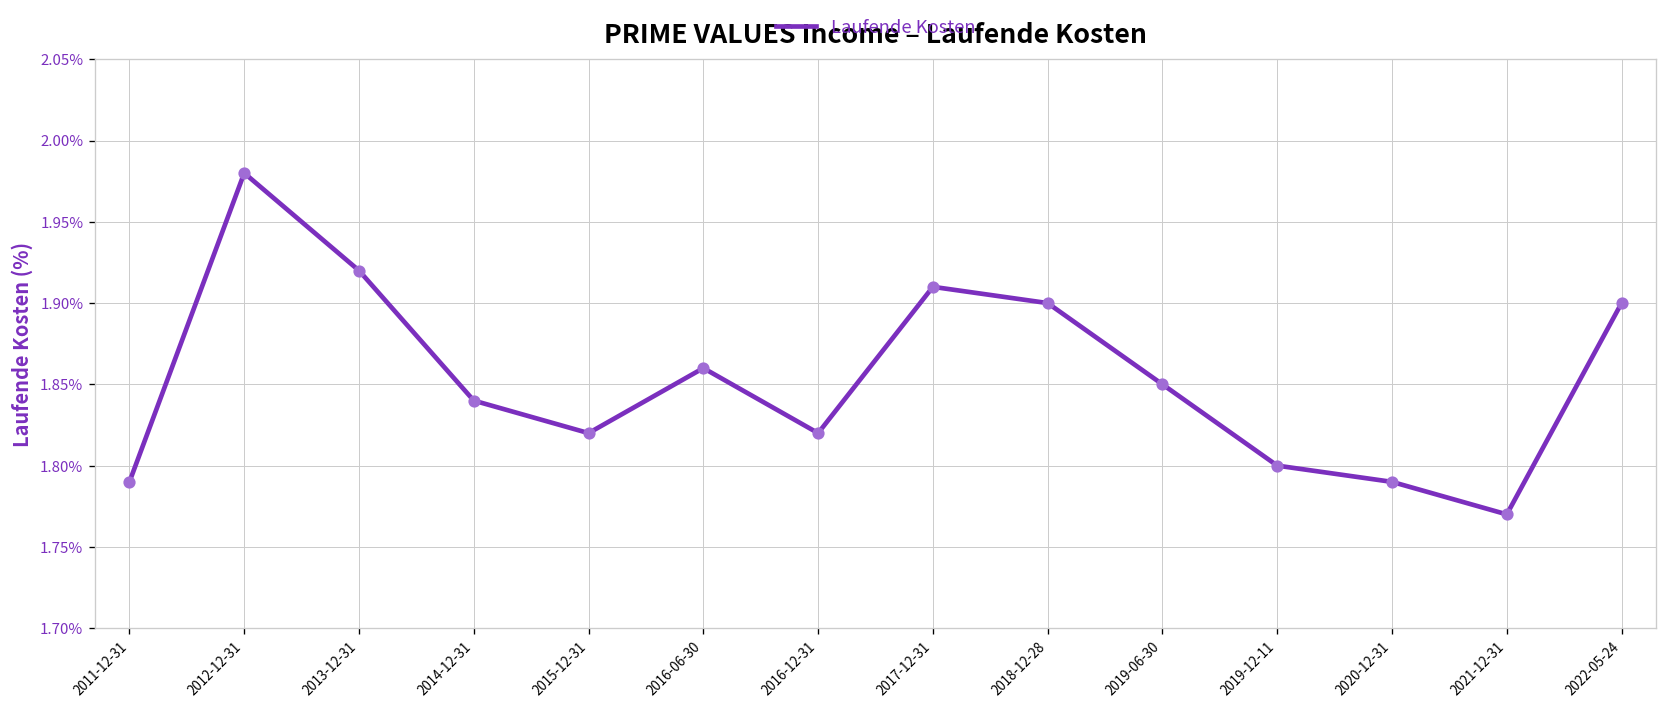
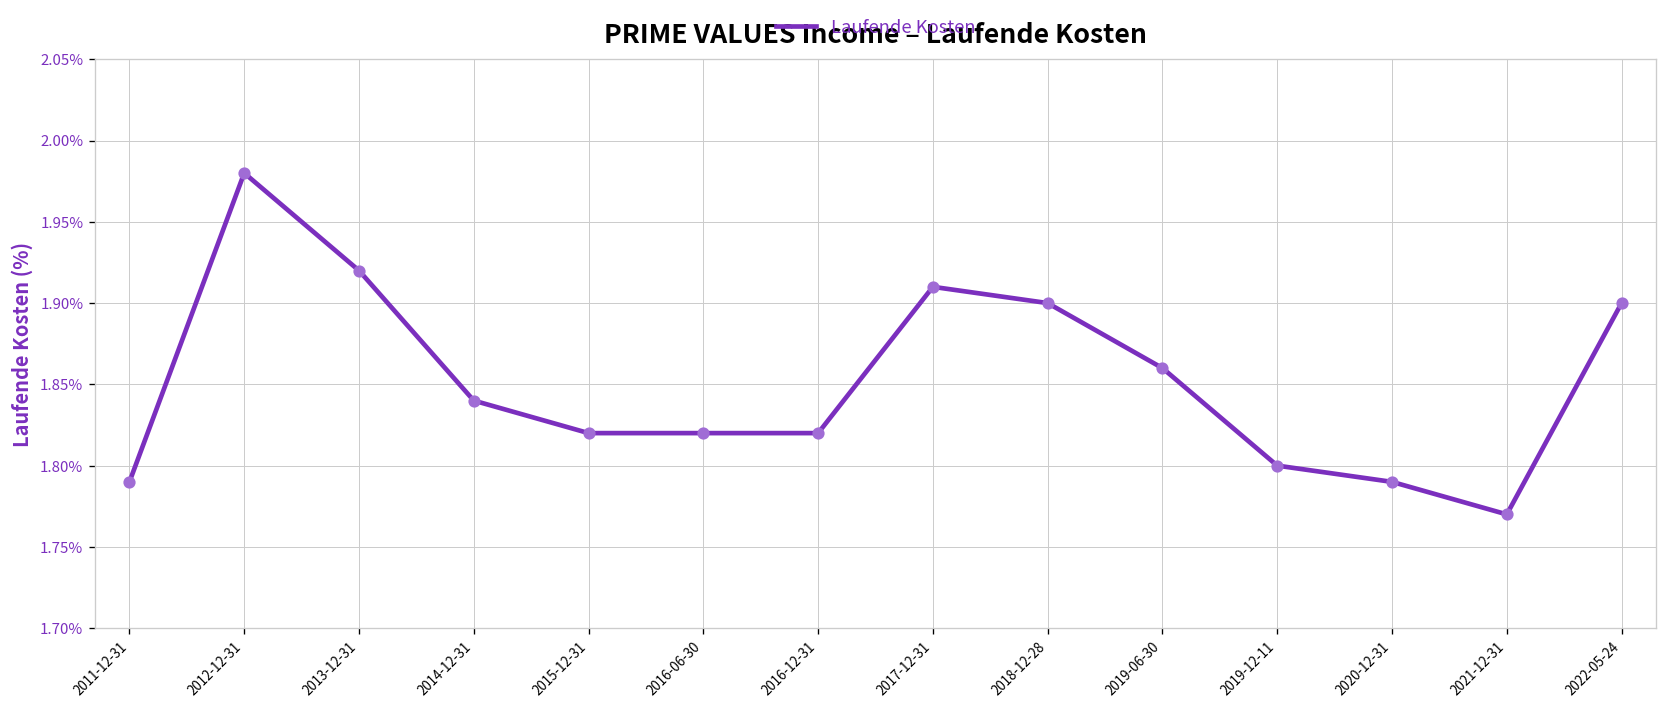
2016-06-30: 1.86% -> 1.82%
2019-06-30: 1.85% -> 1.86%
